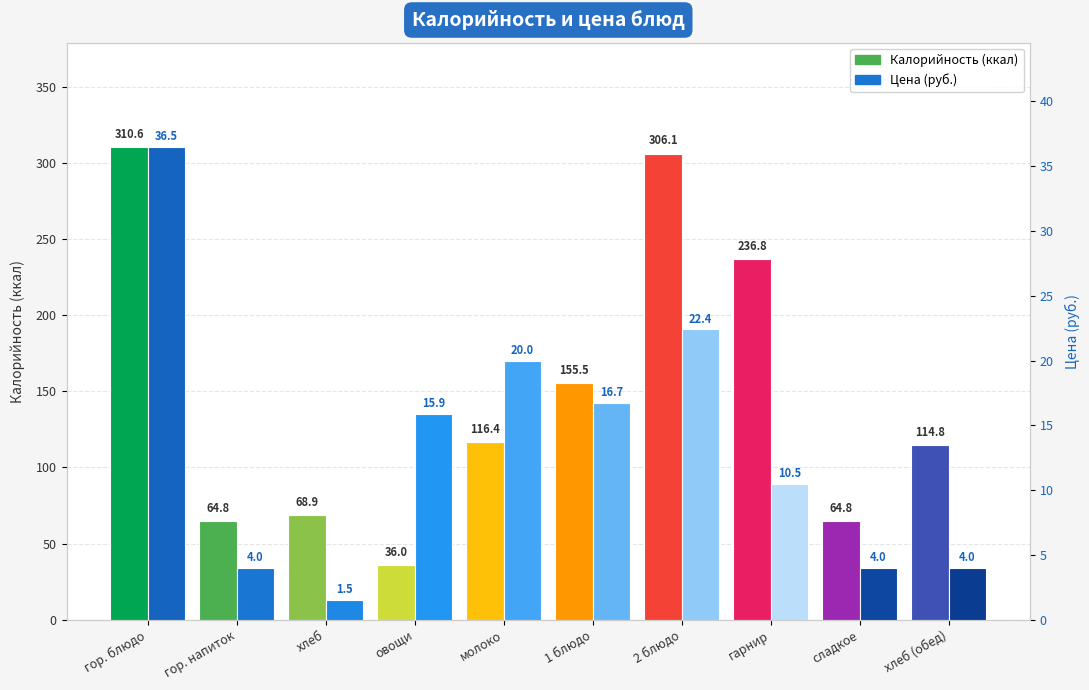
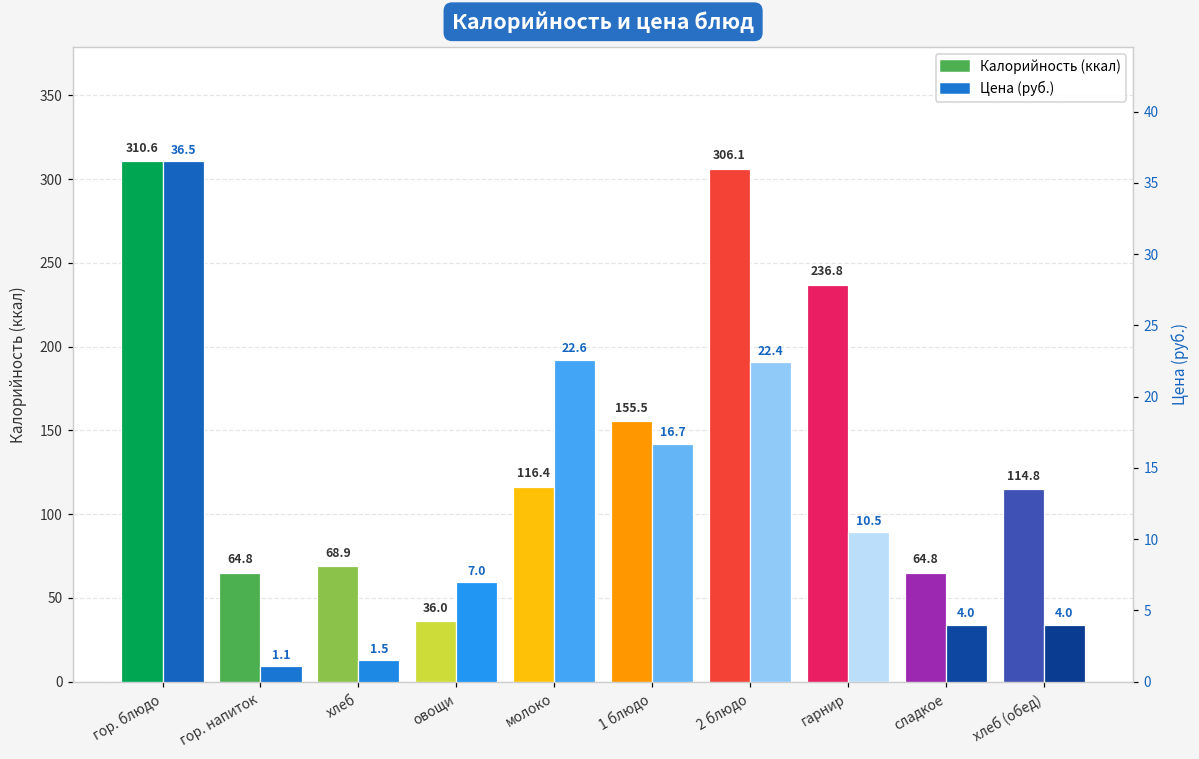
Цена (руб.), гор. напиток: 4.0 -> 1.1
Цена (руб.), овощи: 15.9 -> 7.0
Цена (руб.), молоко: 20.0 -> 22.6
